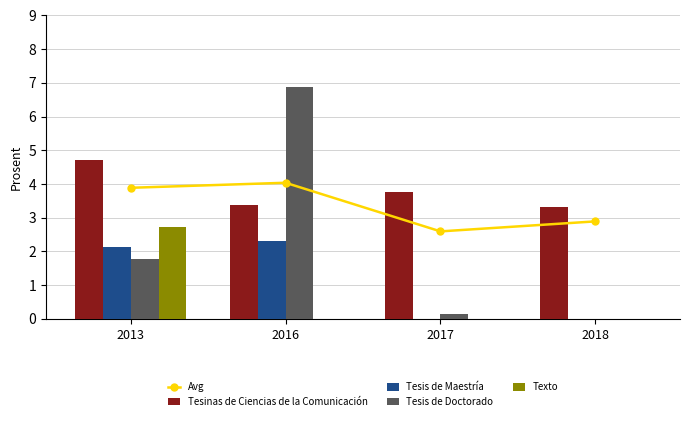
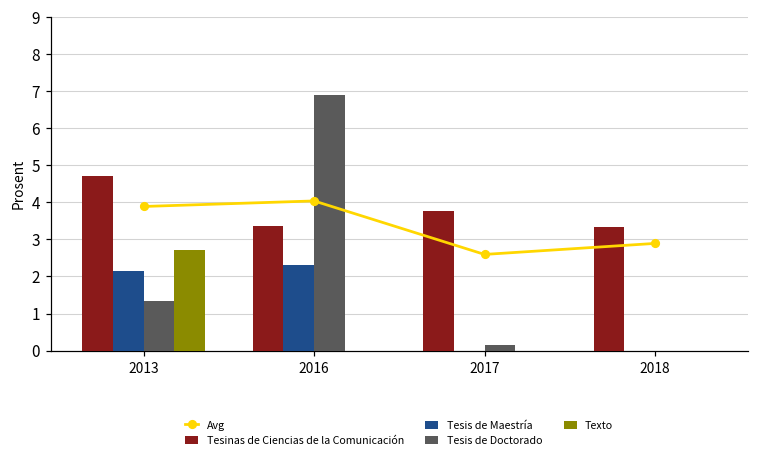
Tesis de Doctorado, 2013: 1.8 -> 1.3
